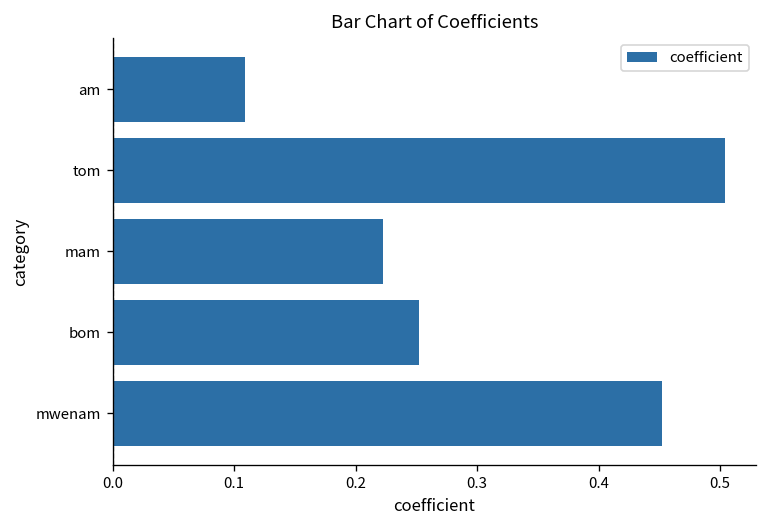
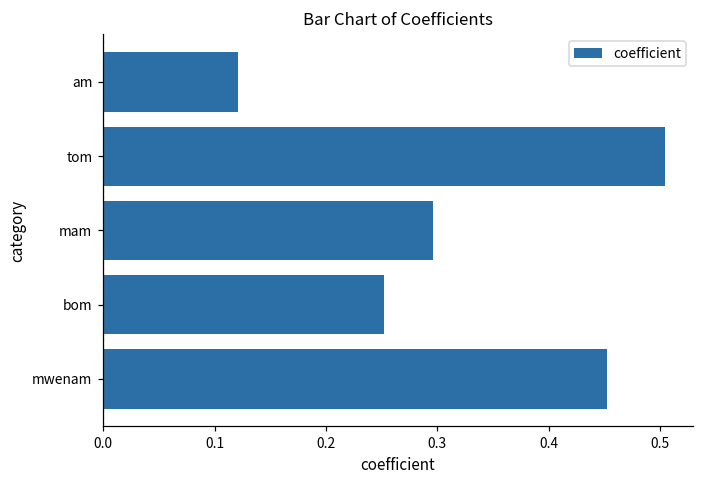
am: 0.109 -> 0.121
mam: 0.223 -> 0.296
